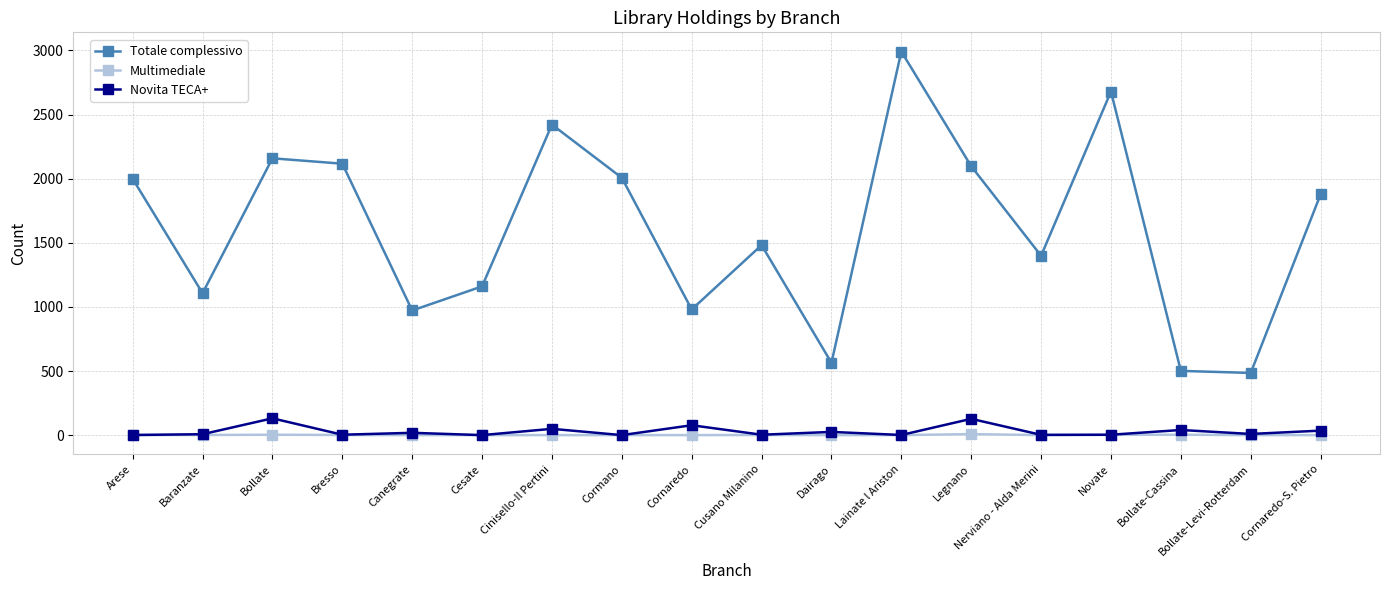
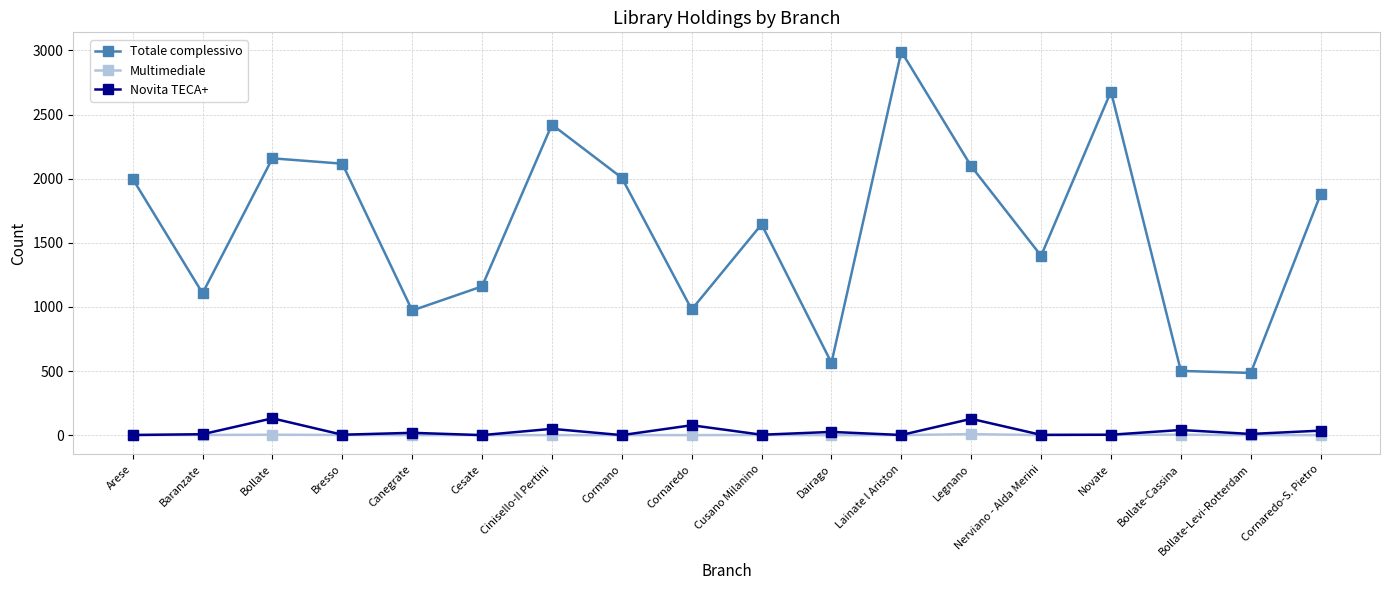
Totale complessivo, Cusano Milanino: 1480 -> 1640
